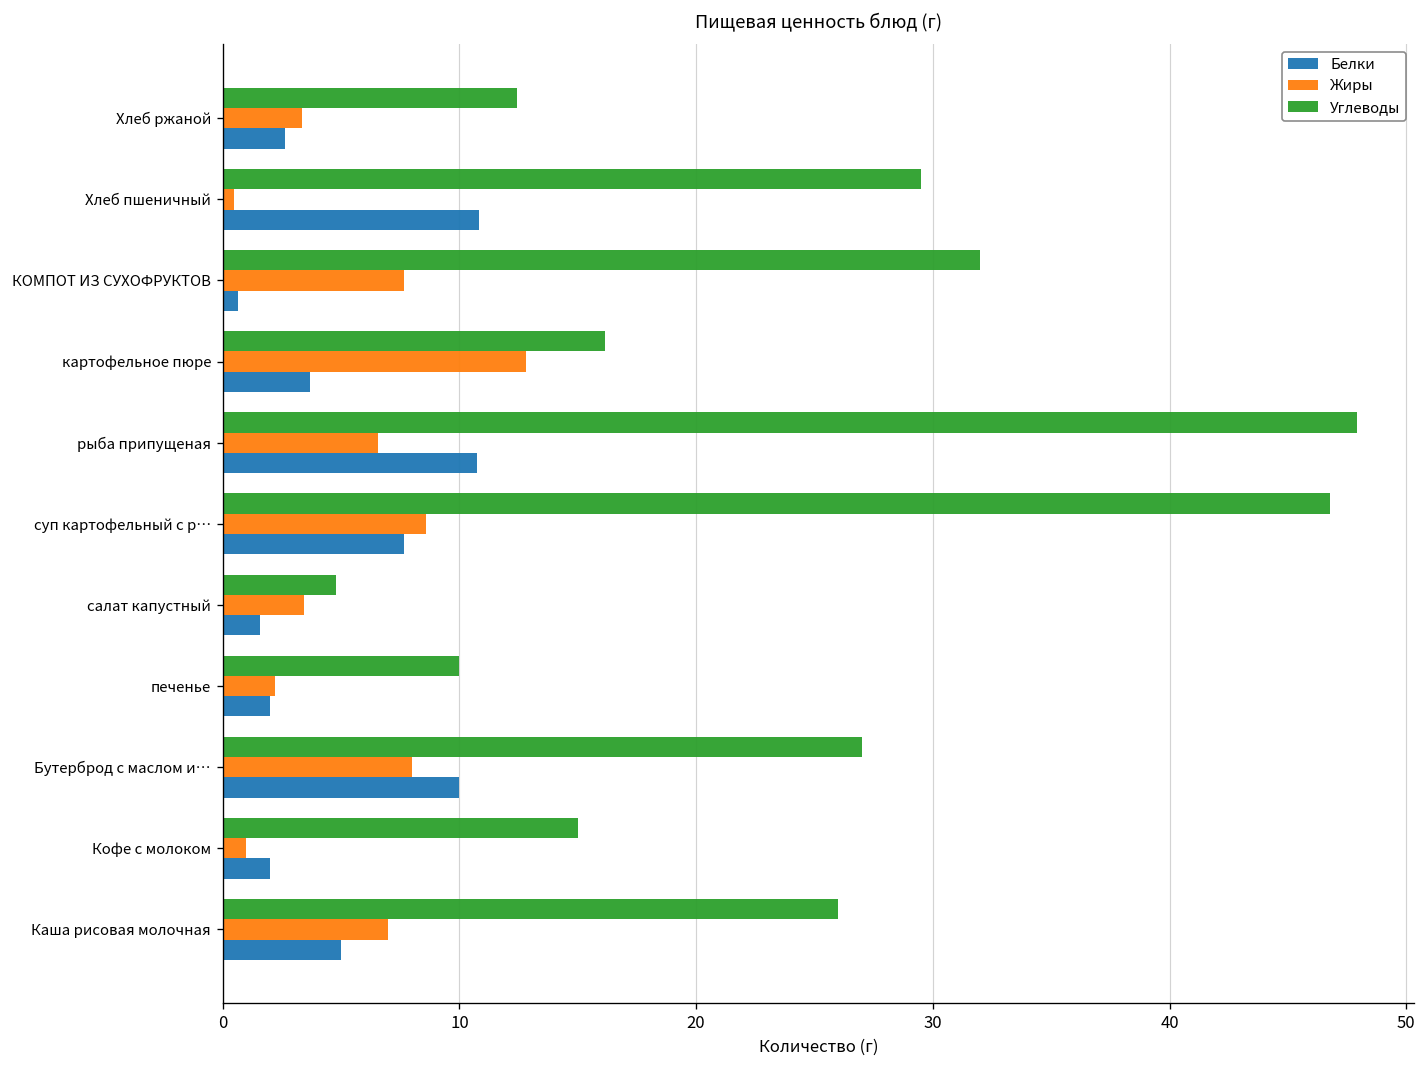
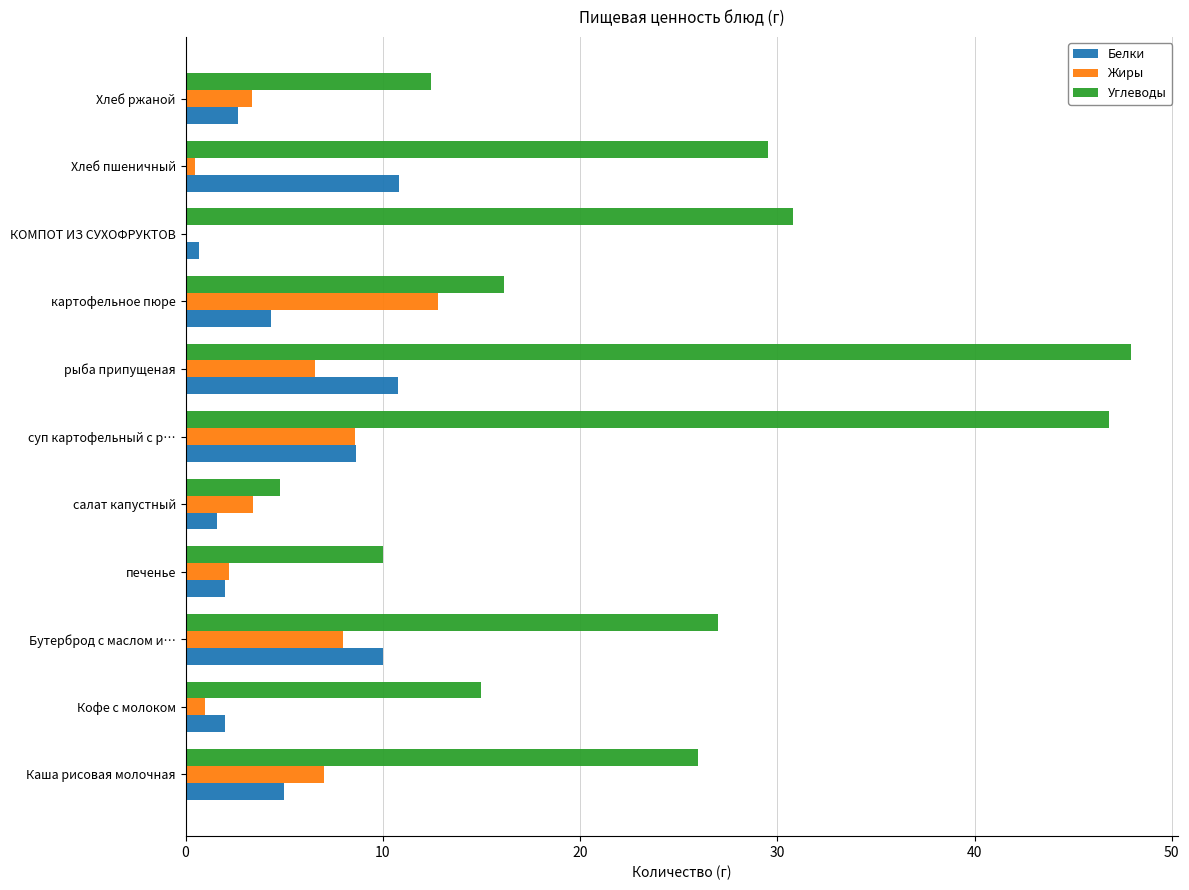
Углеводы, КОМПОТ ИЗ СУХОФРУКТОВ: 32.0 -> 30.8
Жиры, КОМПОТ ИЗ СУХОФРУКТОВ: 7.7 -> 0.1
Белки, картофельное пюре: 3.7 -> 4.3
Белки, суп картофельный с р…: 7.7 -> 8.6
